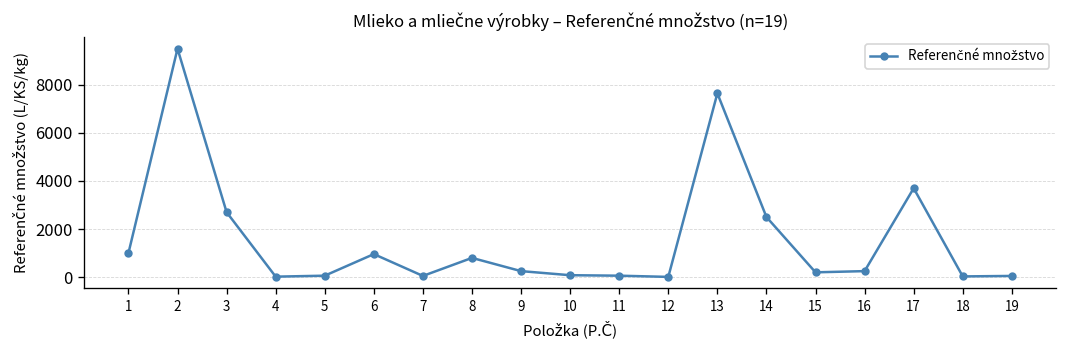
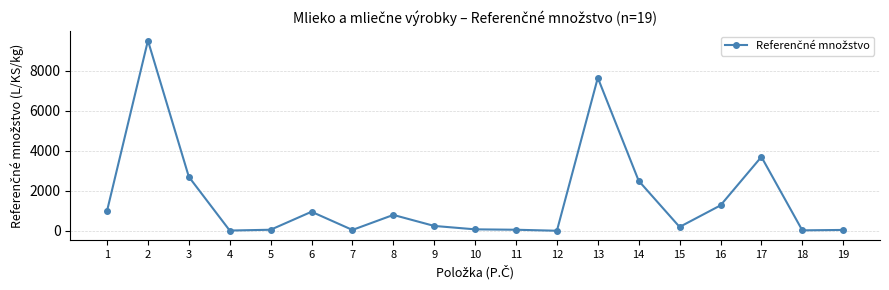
16: 300 -> 1300
